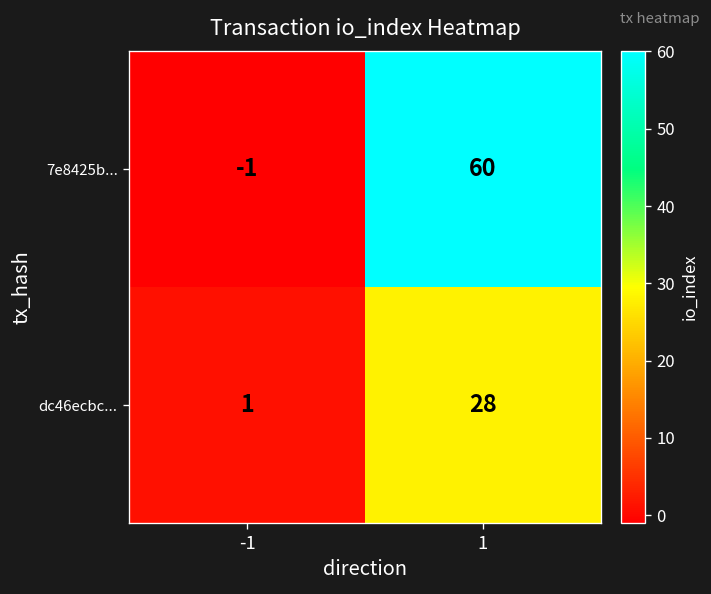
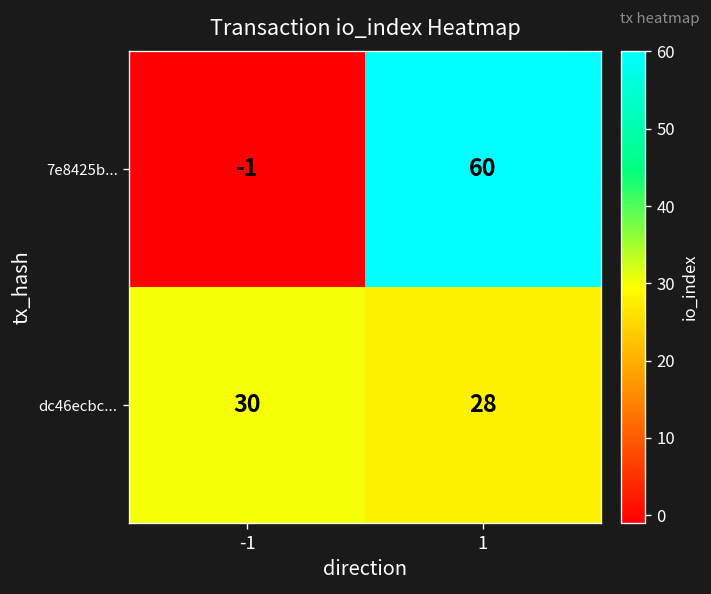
dc46ecbc..., -1: 1 -> 30
